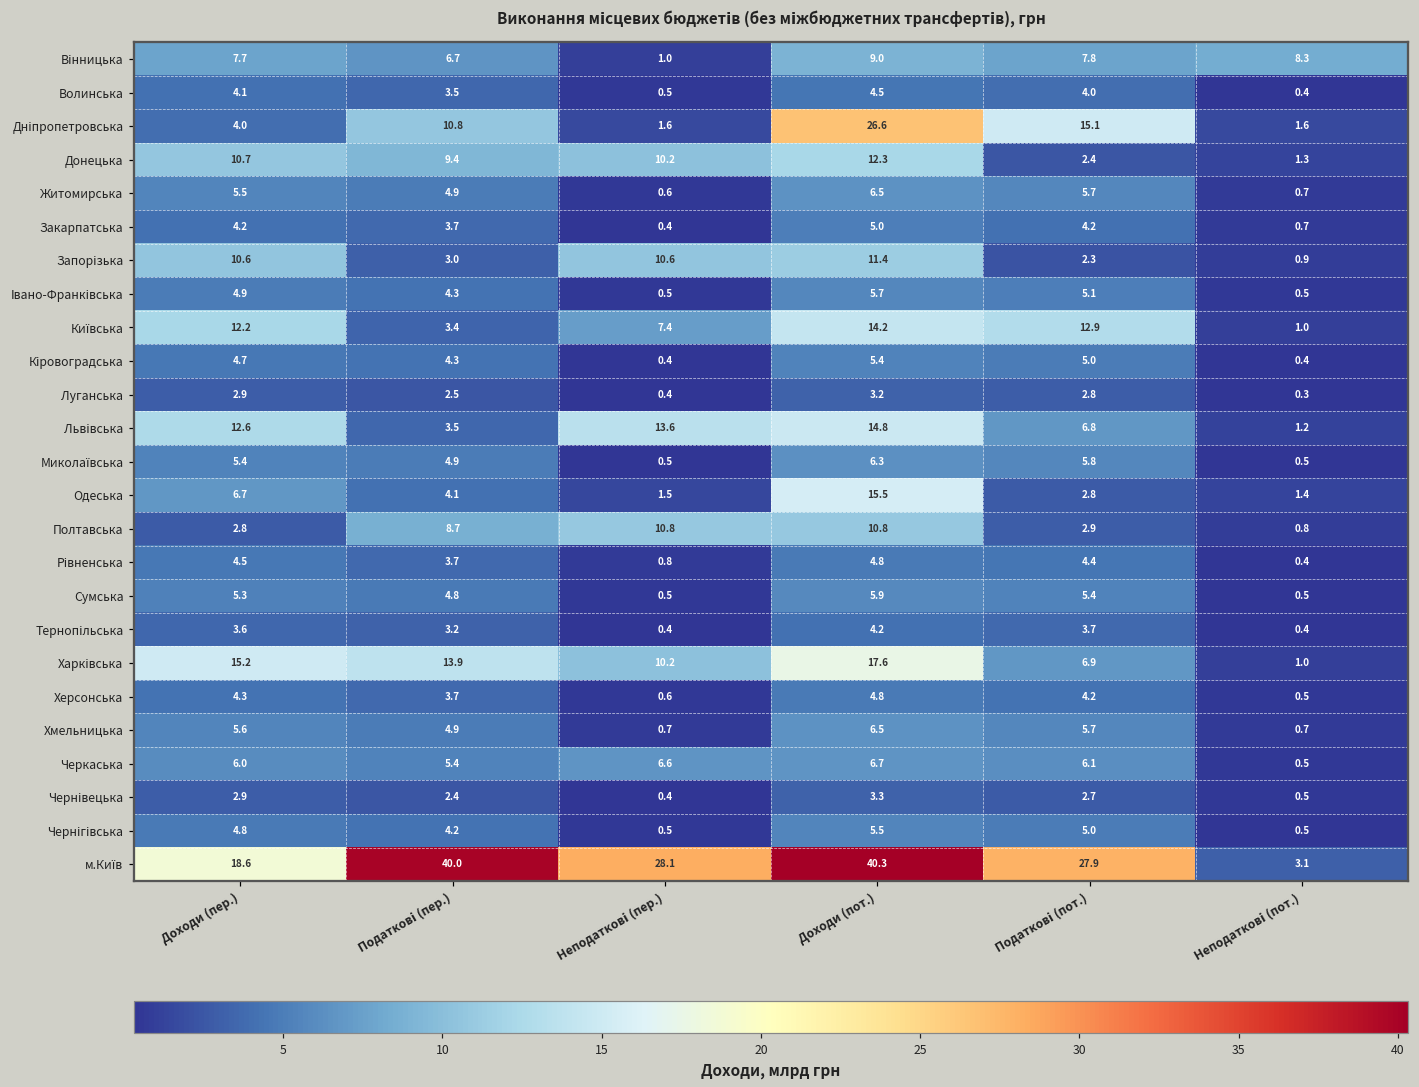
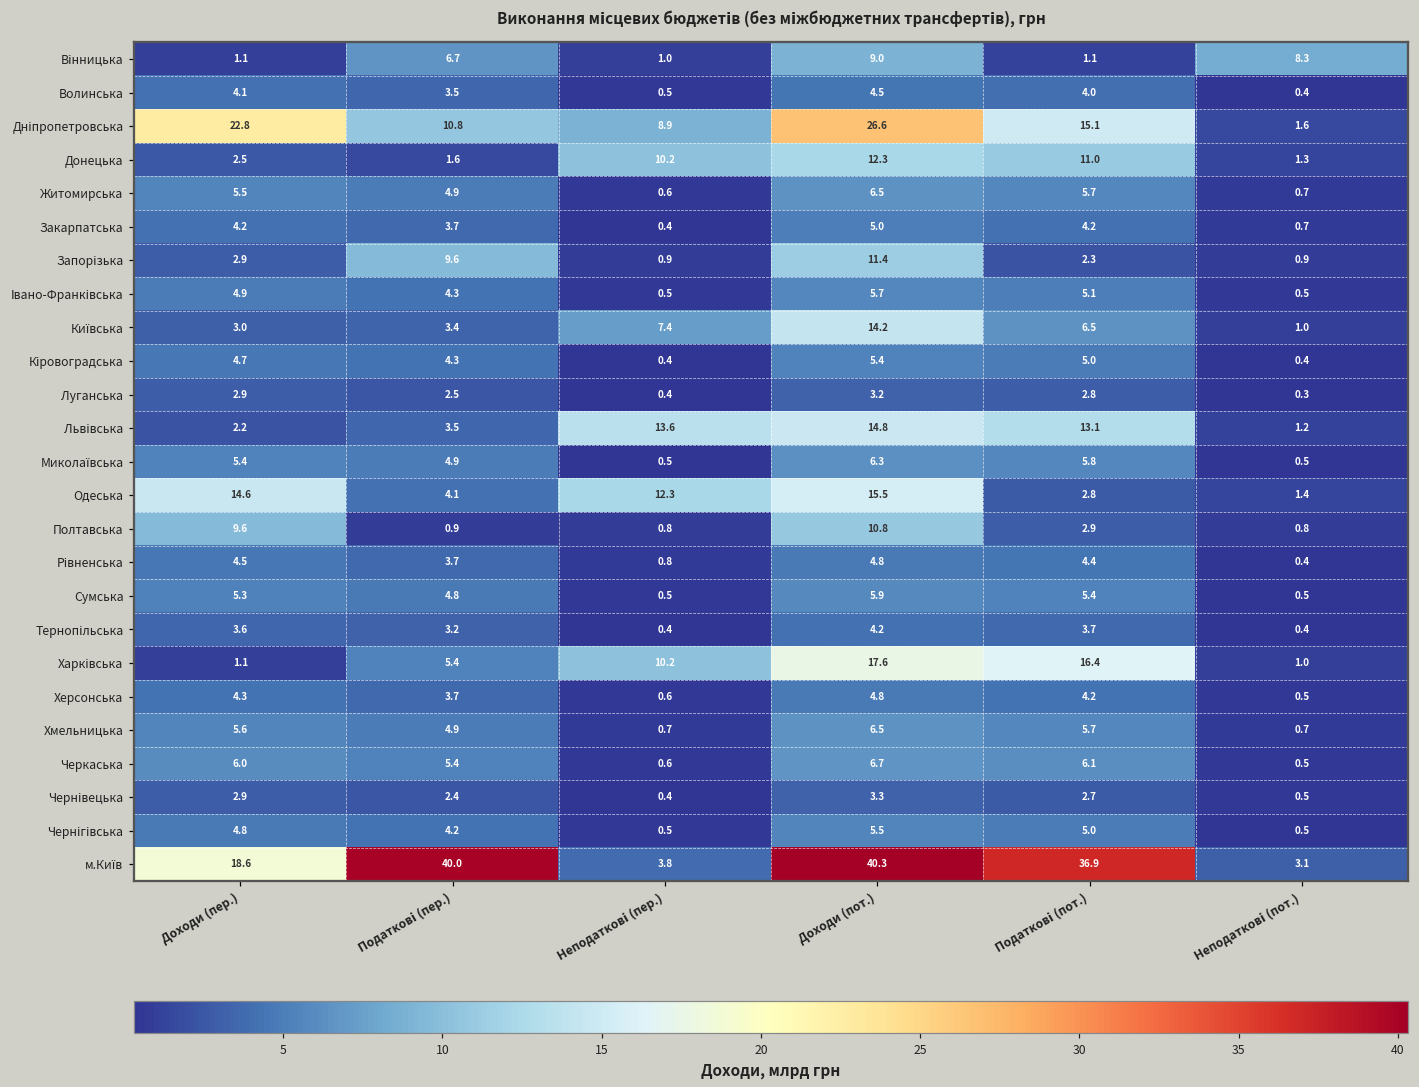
Вінницька, Доходи (пер.): 7.7 -> 1.1
Вінницька, Податкові (пот.): 7.8 -> 1.1
Дніпропетровська, Доходи (пер.): 4.0 -> 22.8
Дніпропетровська, Неподаткові (пер.): 1.6 -> 8.9
Донецька, Доходи (пер.): 10.7 -> 2.5
Донецька, Податкові (пер.): 9.4 -> 1.6
Донецька, Податкові (пот.): 2.4 -> 11.0
Запорізька, Доходи (пер.): 10.6 -> 2.9
Запорізька, Податкові (пер.): 3.0 -> 9.6
Запорізька, Неподаткові (пер.): 10.6 -> 0.9
Київська, Доходи (пер.): 12.2 -> 3.0
Київська, Податкові (пот.): 12.9 -> 6.5
Львівська, Доходи (пер.): 12.6 -> 2.2
Львівська, Податкові (пот.): 6.8 -> 13.1
Одеська, Доходи (пер.): 6.7 -> 14.6
Одеська, Неподаткові (пер.): 1.5 -> 12.3
Полтавська, Доходи (пер.): 2.8 -> 9.6
Полтавська, Податкові (пер.): 8.7 -> 0.9
Полтавська, Неподаткові (пер.): 10.8 -> 0.8
Харківська, Доходи (пер.): 15.2 -> 1.1
Харківська, Податкові (пер.): 13.9 -> 5.4
Харківська, Податкові (пот.): 6.9 -> 16.4
Черкаська, Неподаткові (пер.): 6.6 -> 0.6
м.Київ, Неподаткові (пер.): 28.1 -> 3.8
м.Київ, Податкові (пот.): 27.9 -> 36.9
